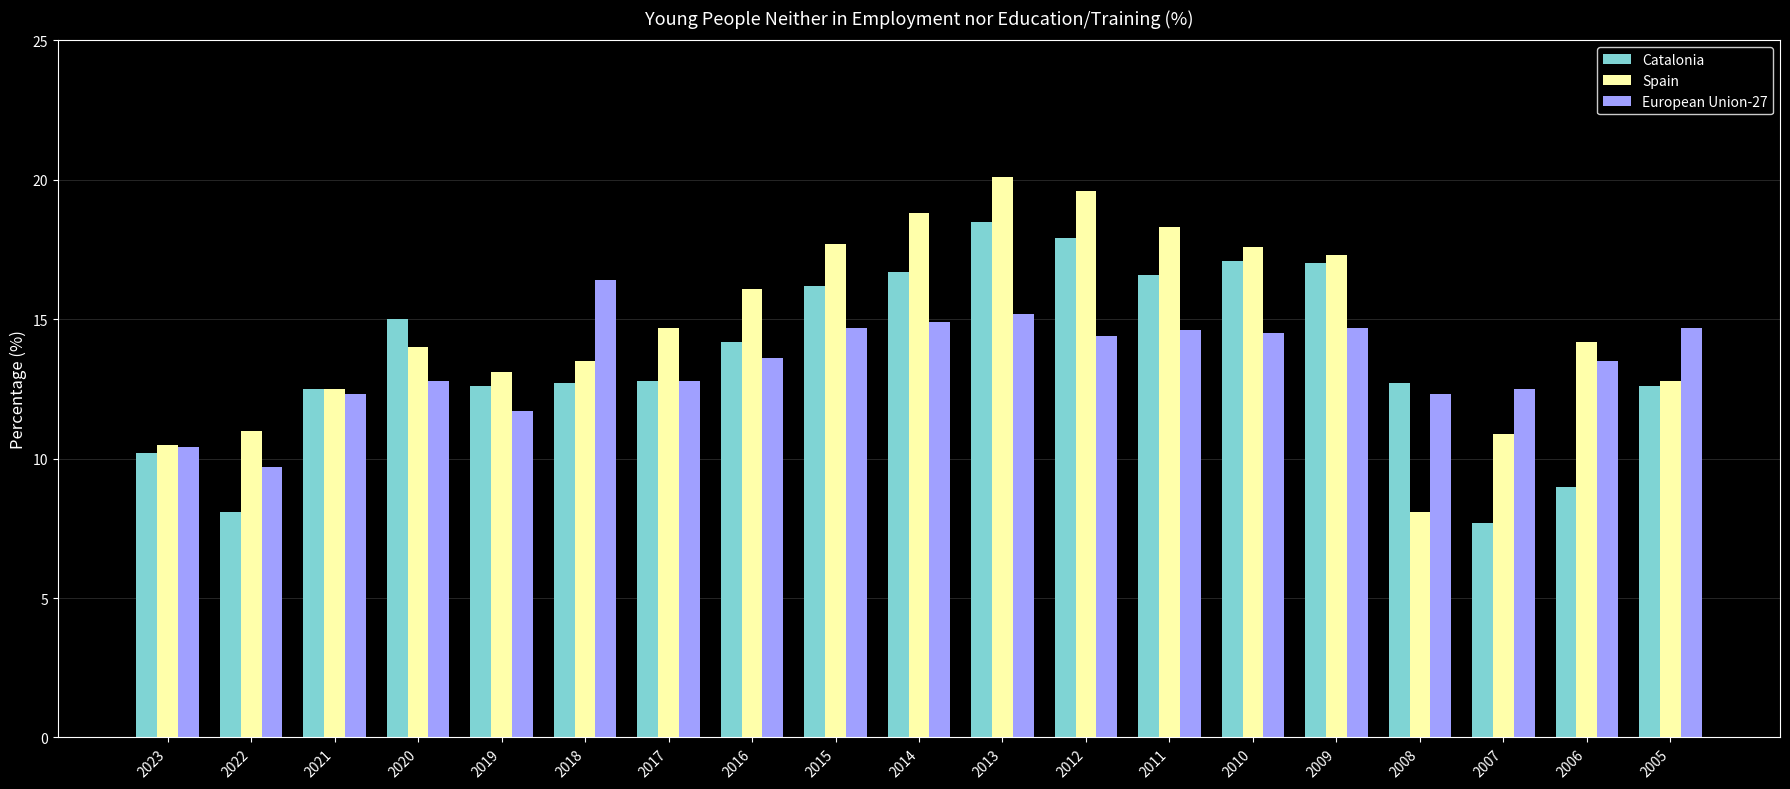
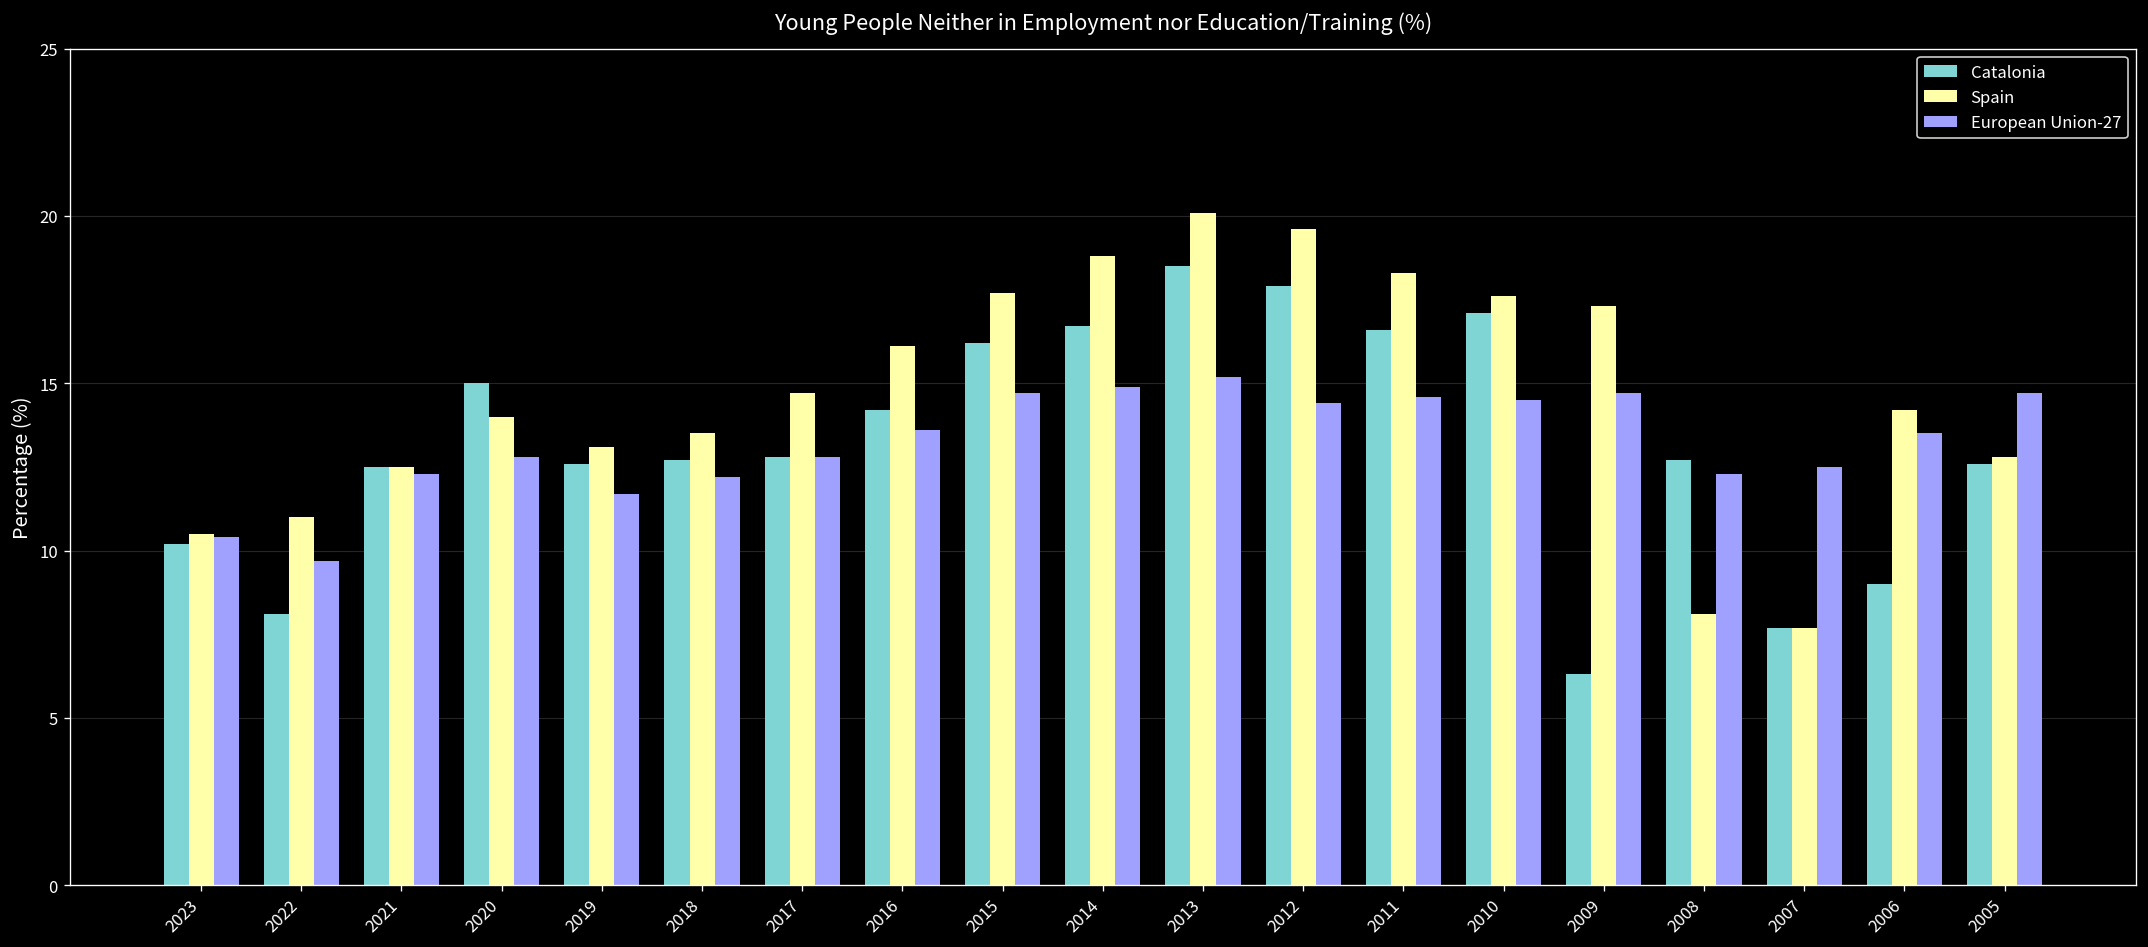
European Union-27, 2018: 16.4 -> 12.2
Catalonia, 2009: 17.0 -> 6.3
Spain, 2007: 10.9 -> 7.7
